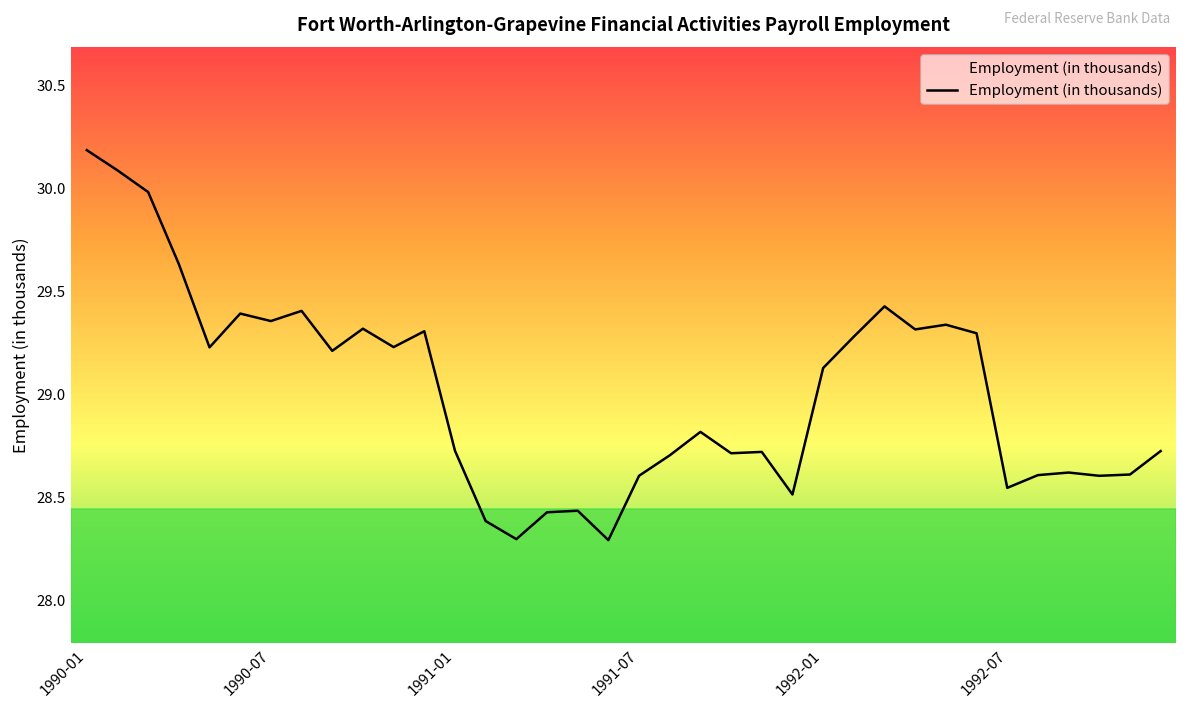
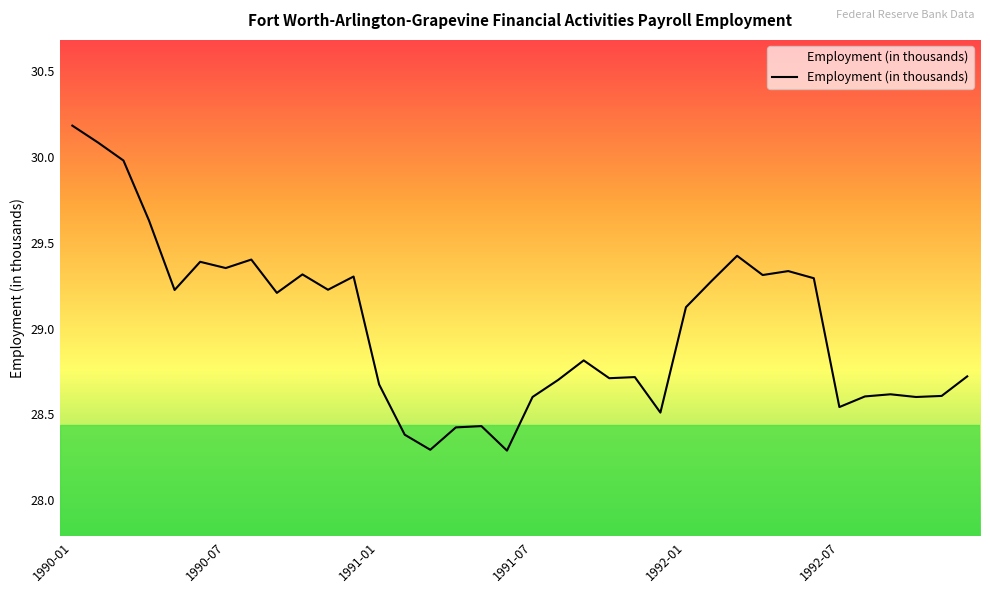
1991-01: 28.72 -> 28.67
